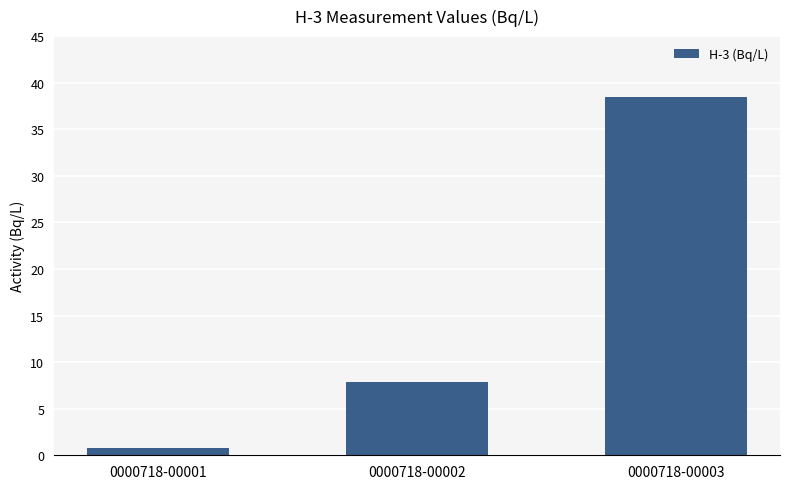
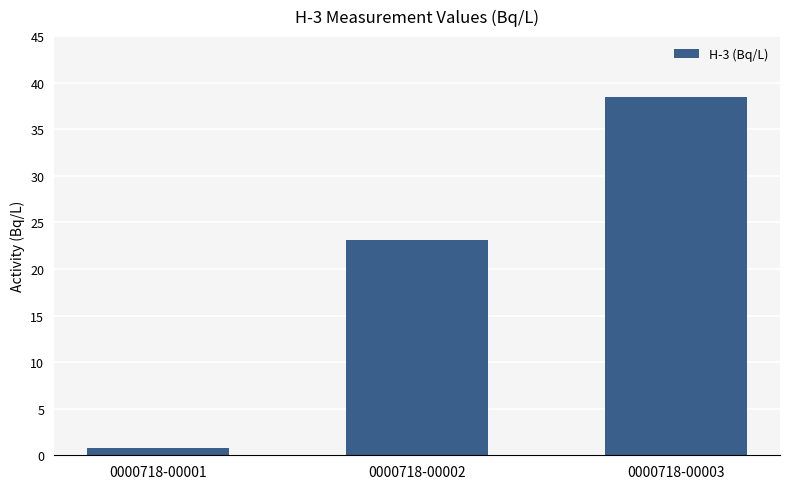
0000718-00002: 8 -> 23
